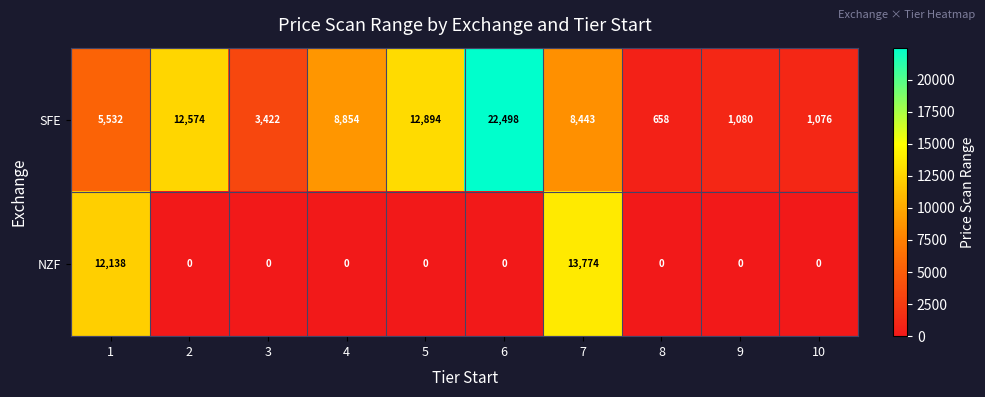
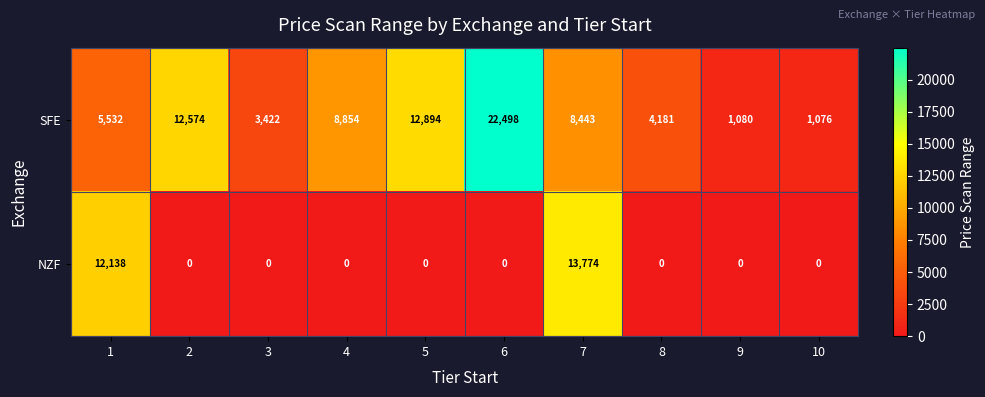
SFE, 8: 658 -> 4,181
